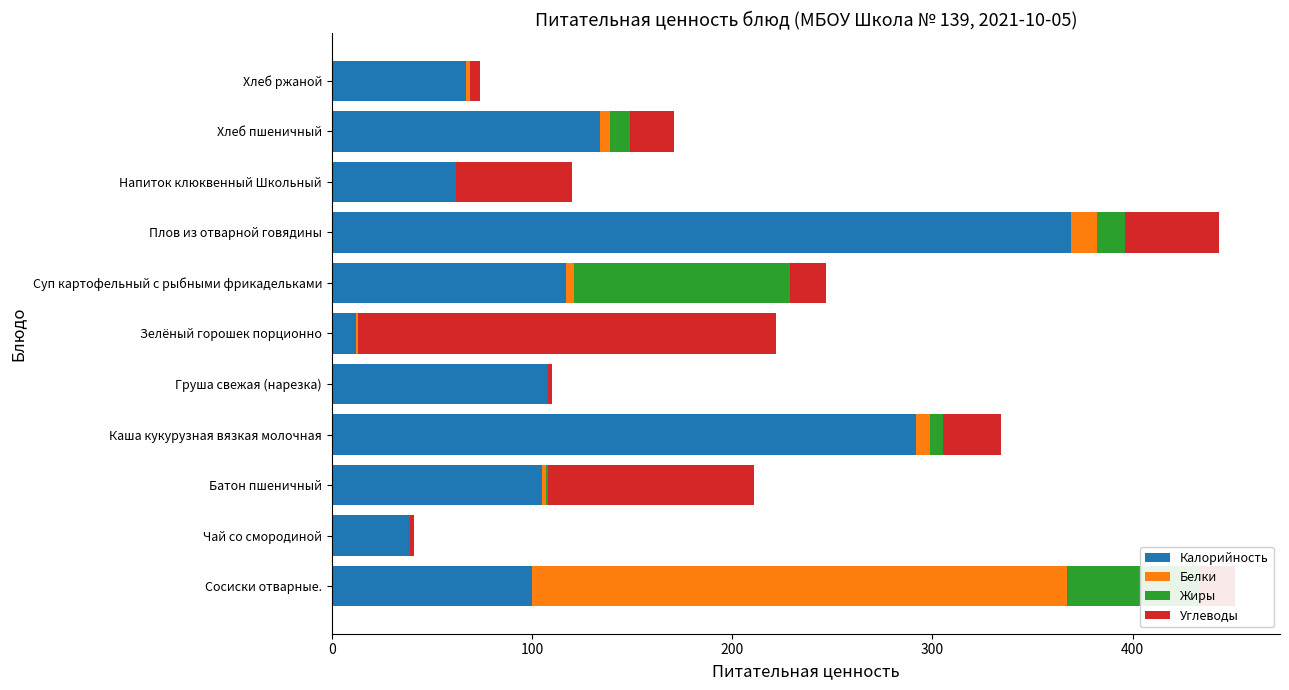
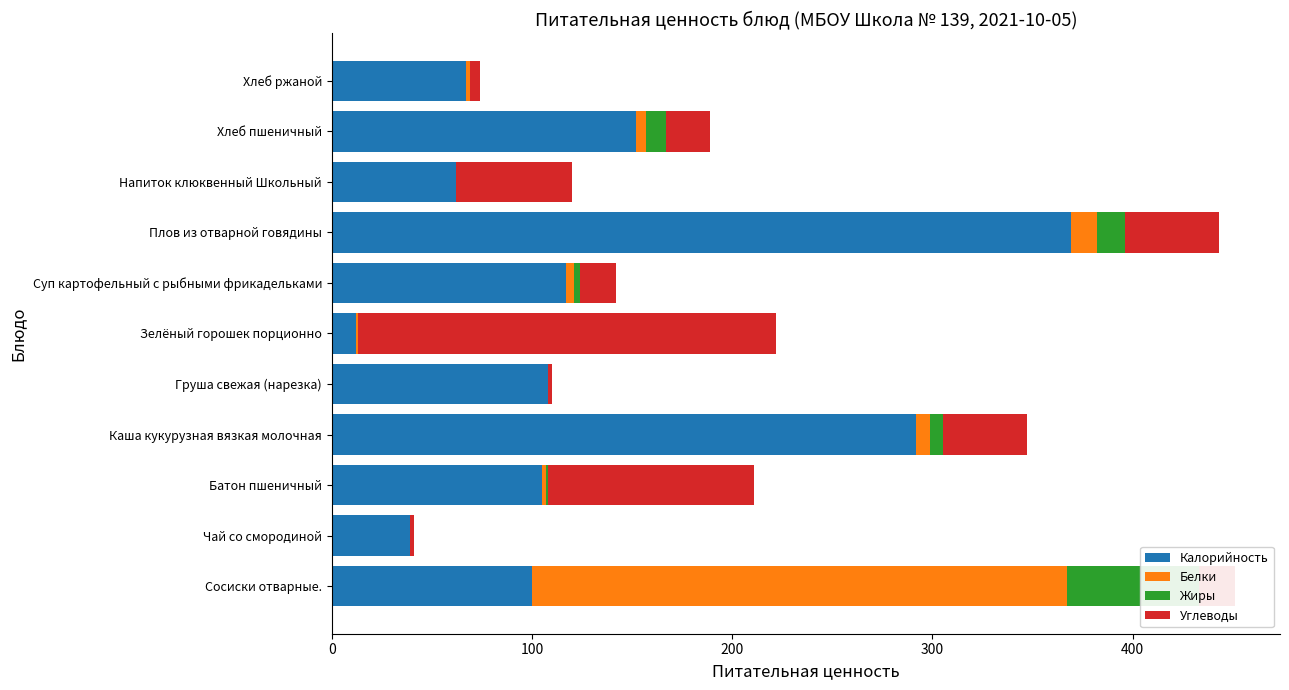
Калорийность, Хлеб пшеничный: 134 -> 152
Жиры, Суп картофельный с рыбными фрикадельками: 108 -> 3
Углеводы, Каша кукурузная вязкая молочная: 29 -> 42
